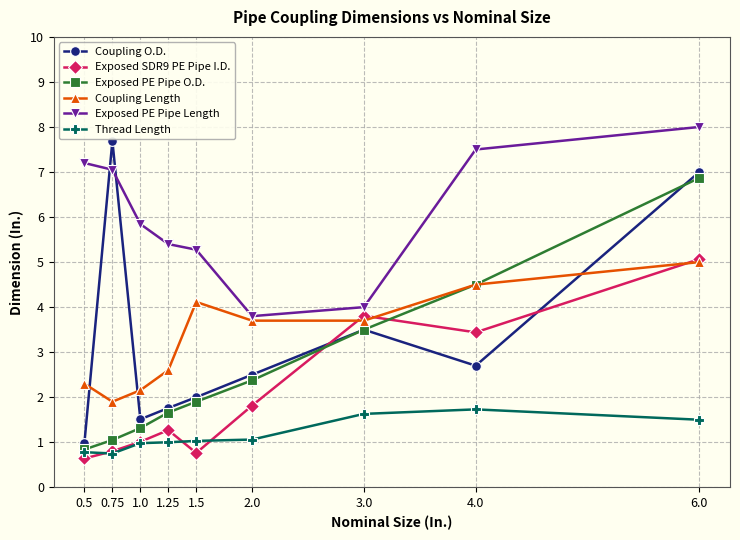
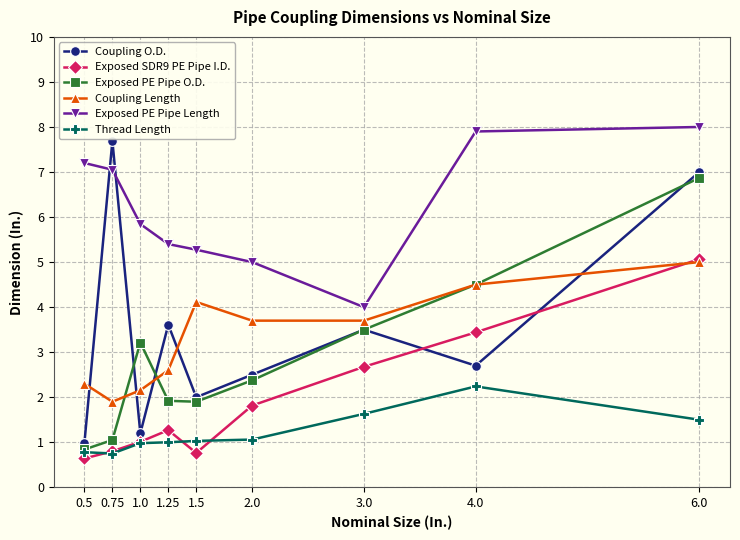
Coupling O.D., 1.0: 1.5 -> 1.2
Exposed PE Pipe O.D., 1.0: 1.3 -> 3.2
Coupling O.D., 1.25: 1.8 -> 3.6
Exposed PE Pipe O.D., 1.25: 1.7 -> 1.9
Exposed PE Pipe Length, 2.0: 3.8 -> 5.0
Exposed SDR9 PE Pipe I.D., 3.0: 3.8 -> 2.7
Exposed PE Pipe Length, 4.0: 7.5 -> 7.9
Thread Length, 4.0: 1.7 -> 2.2
